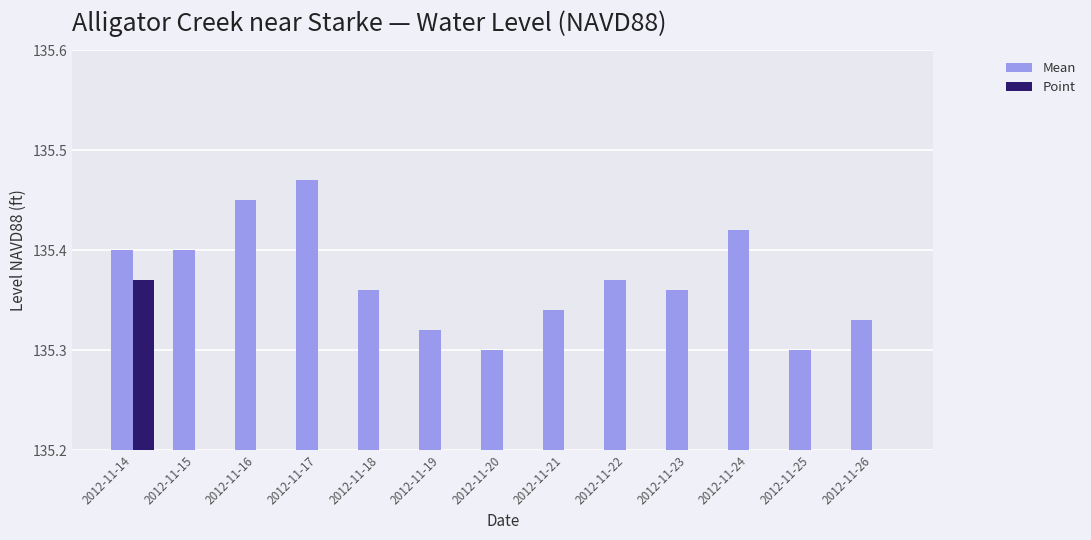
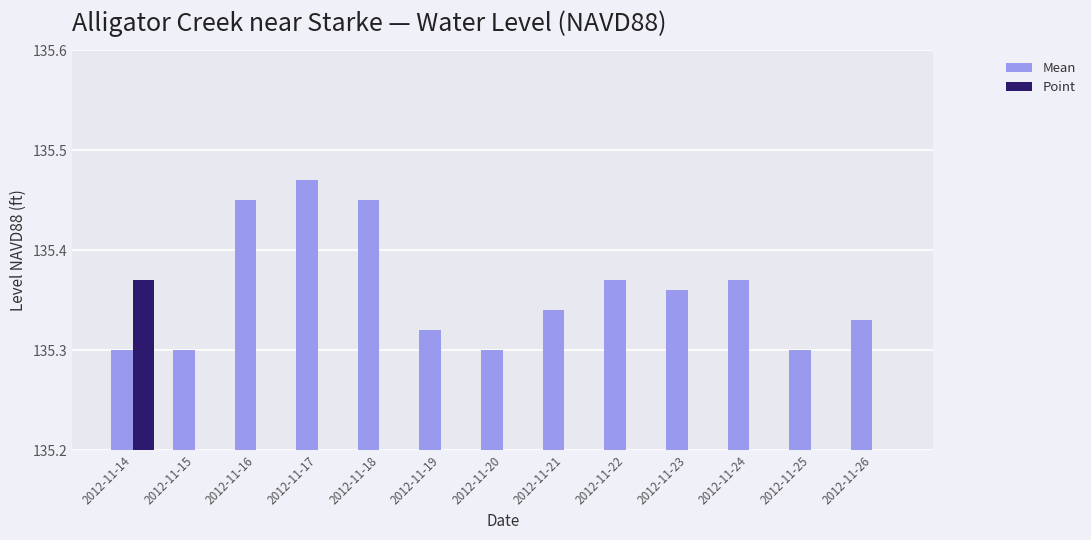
Mean, 2012-11-14: 135.4 -> 135.3
Mean, 2012-11-15: 135.4 -> 135.3
Mean, 2012-11-18: 135.36 -> 135.45
Mean, 2012-11-24: 135.42 -> 135.37
